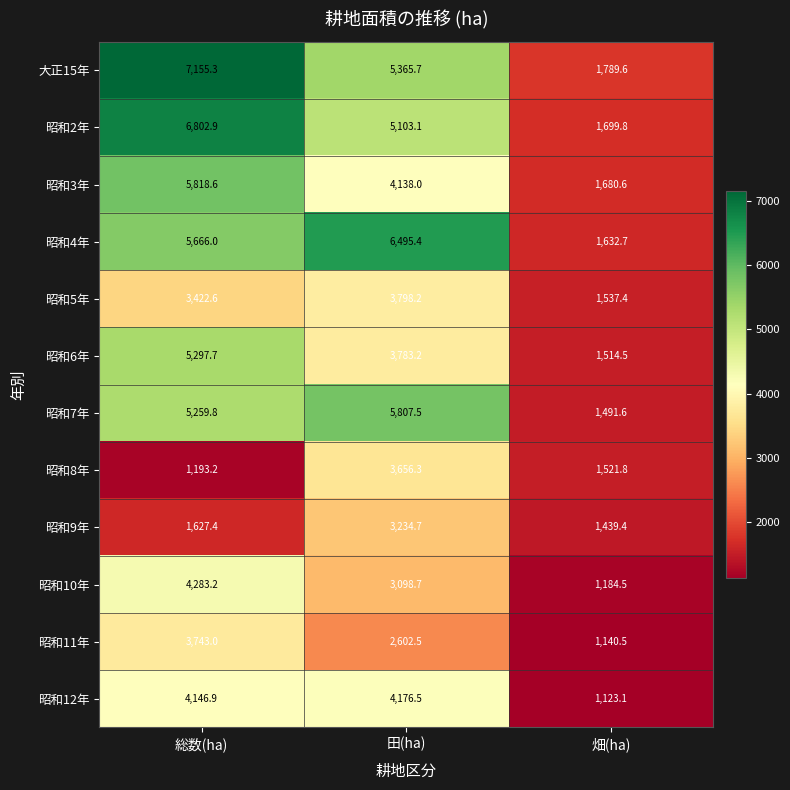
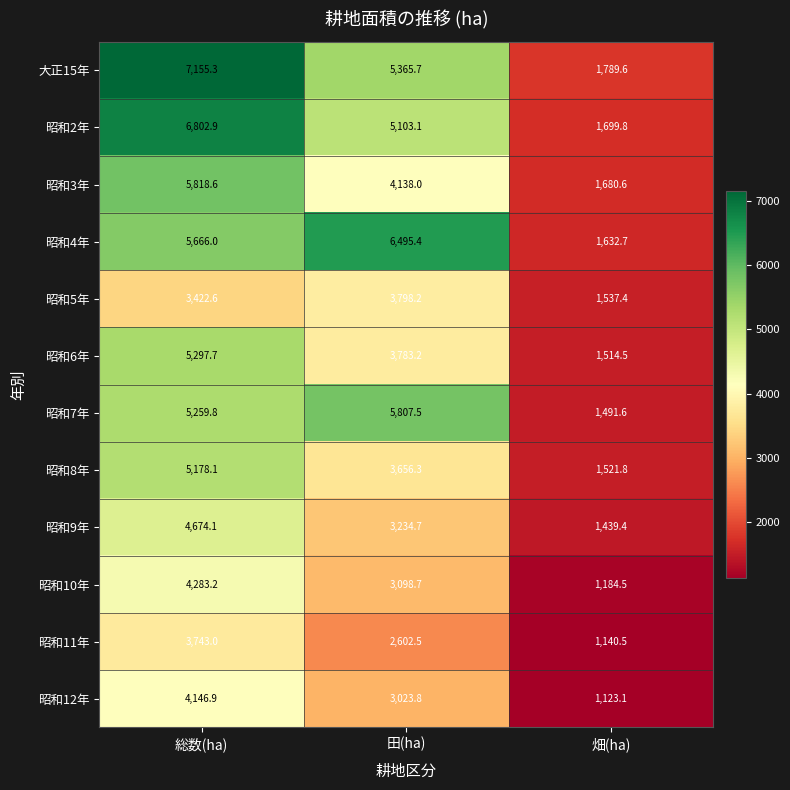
昭和8年, 総数(ha): 1,193.2 -> 5,178.1
昭和9年, 総数(ha): 1,627.4 -> 4,674.1
昭和12年, 田(ha): 4,176.5 -> 3,023.8
